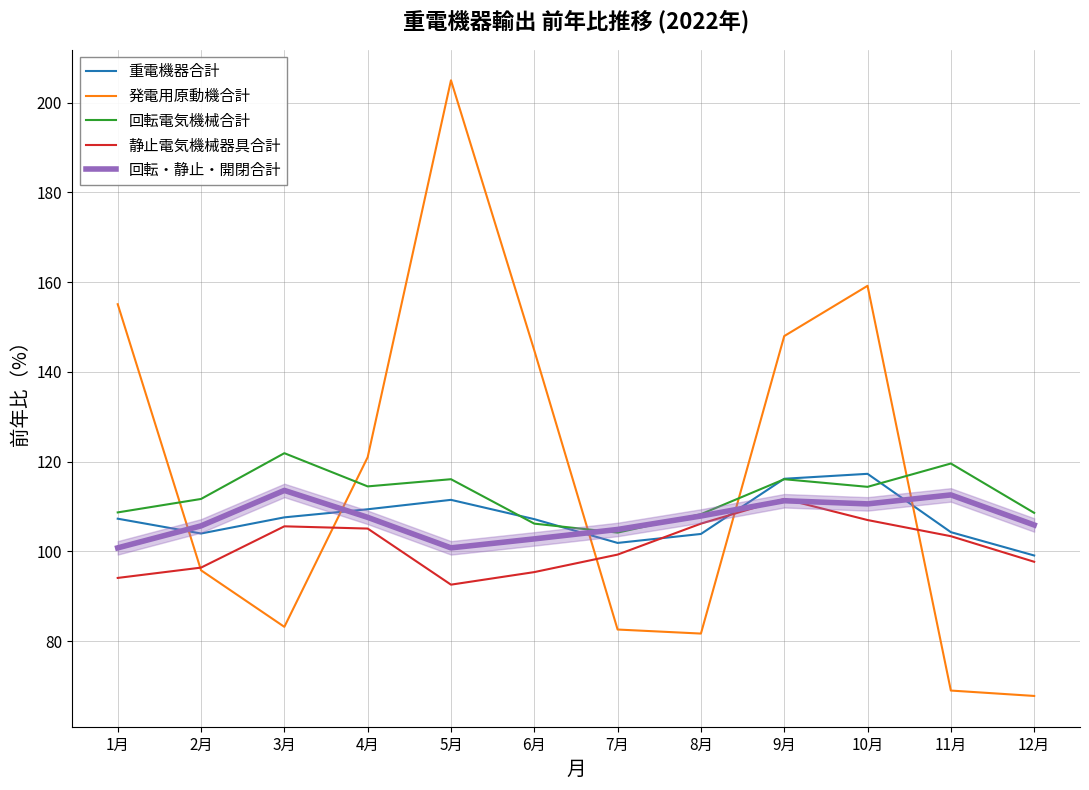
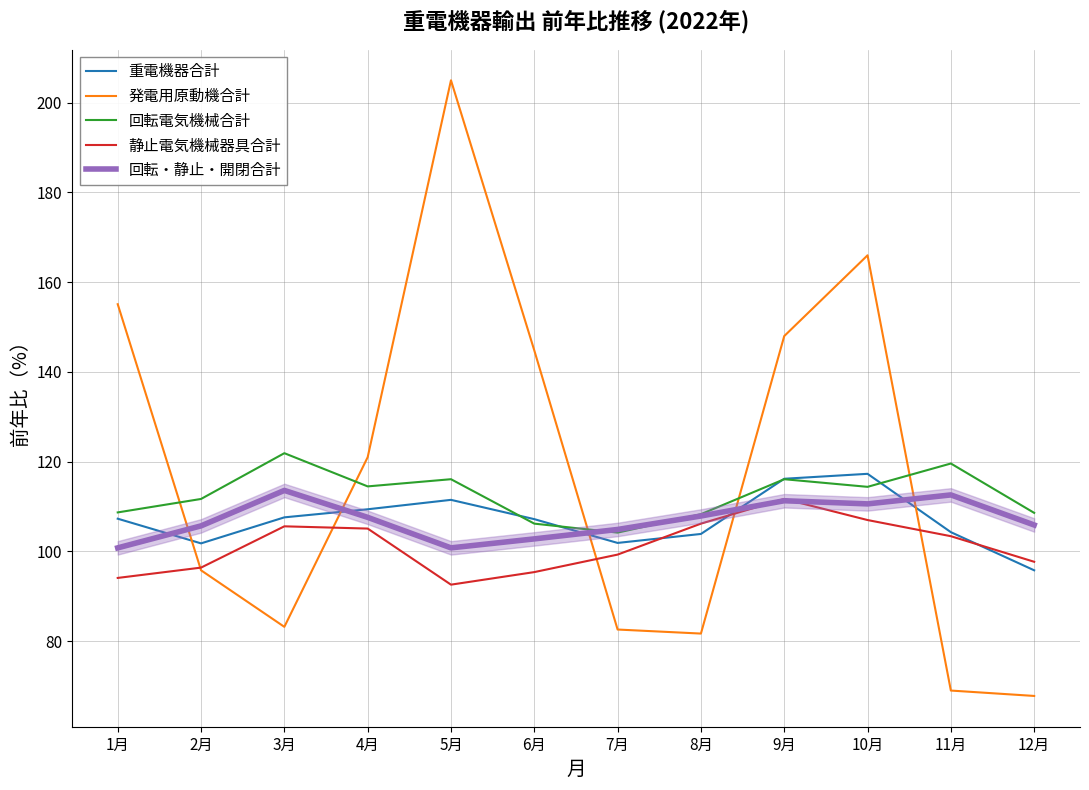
重電機器合計, 2月: 104 -> 102
発電用原動機合計, 10月: 159 -> 166
重電機器合計, 12月: 99 -> 96
